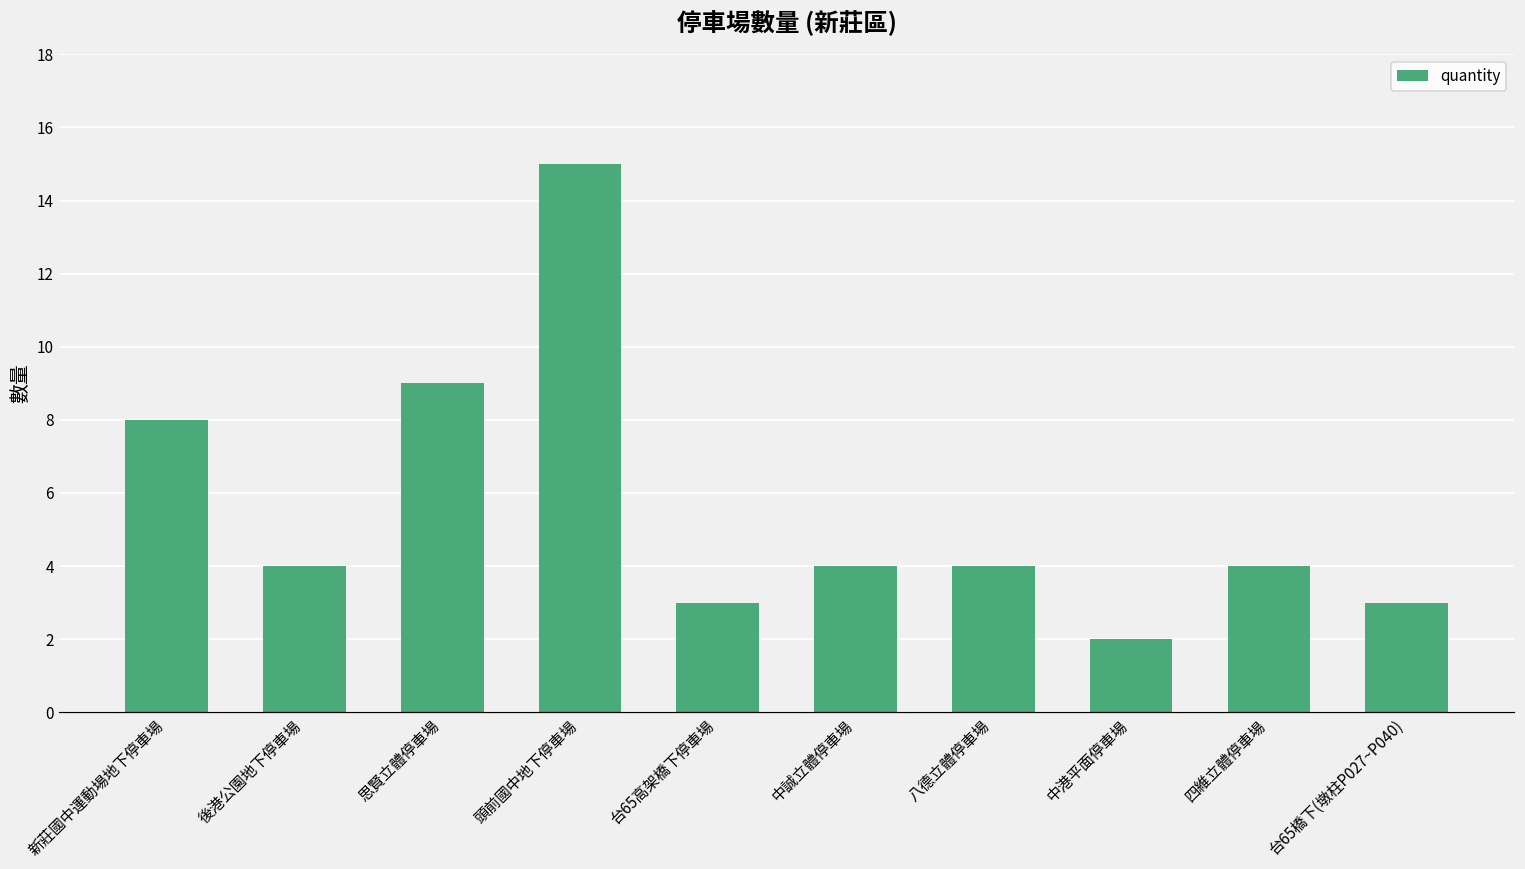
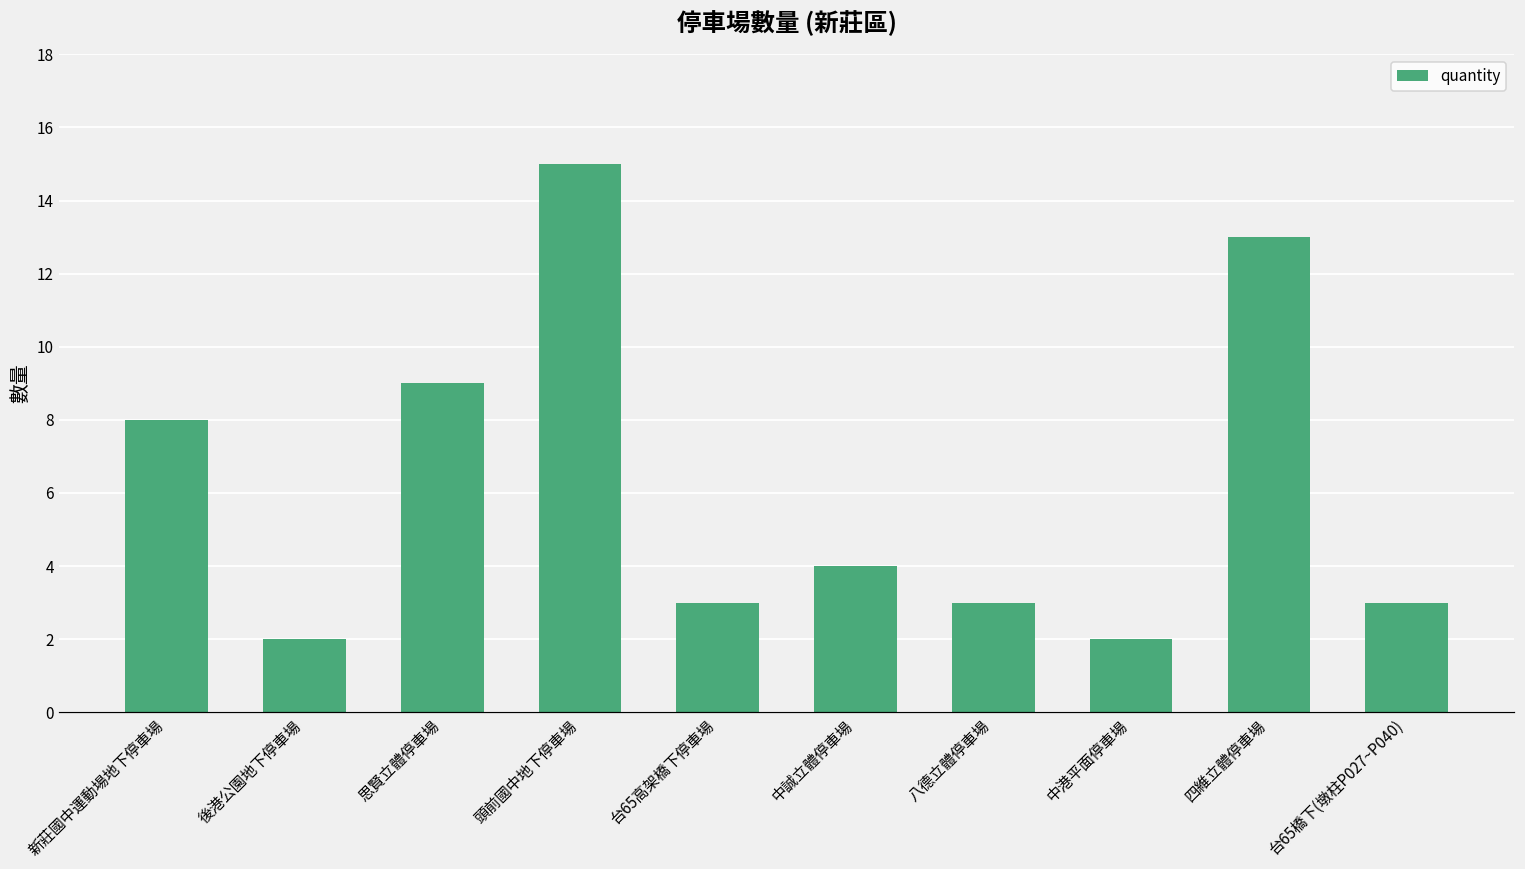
後港公園地下停車場: 4 -> 2
八德立體停車場: 4 -> 3
四維立體停車場: 4 -> 13
